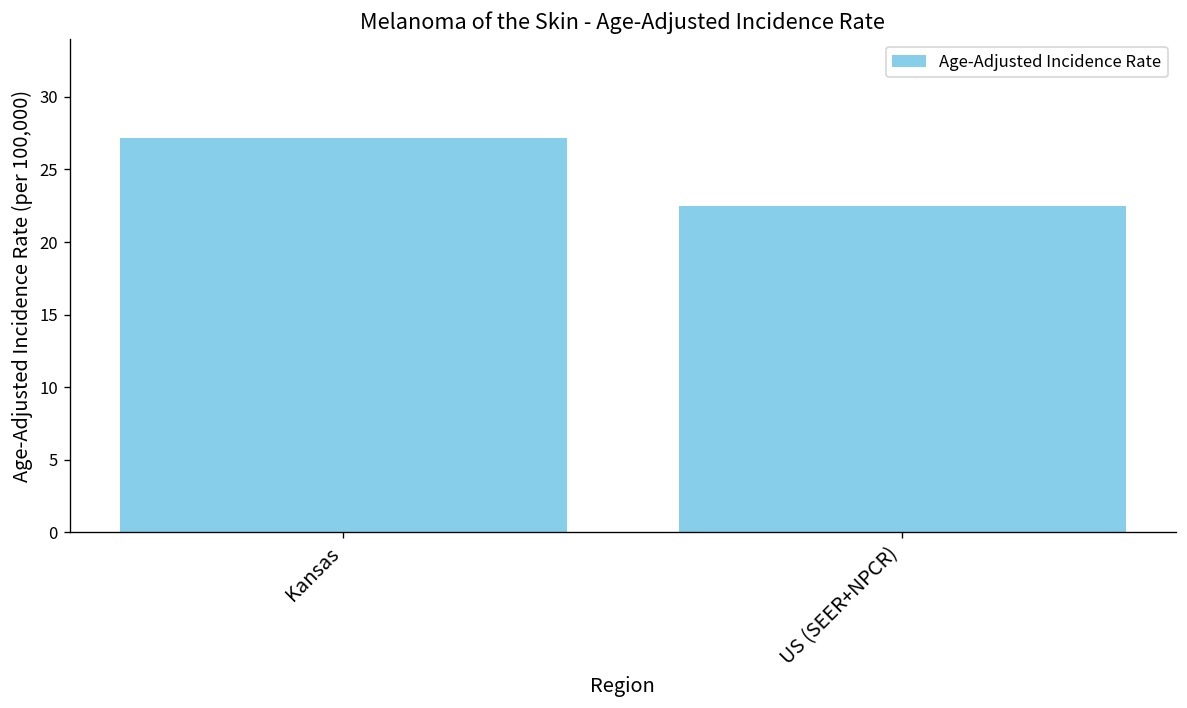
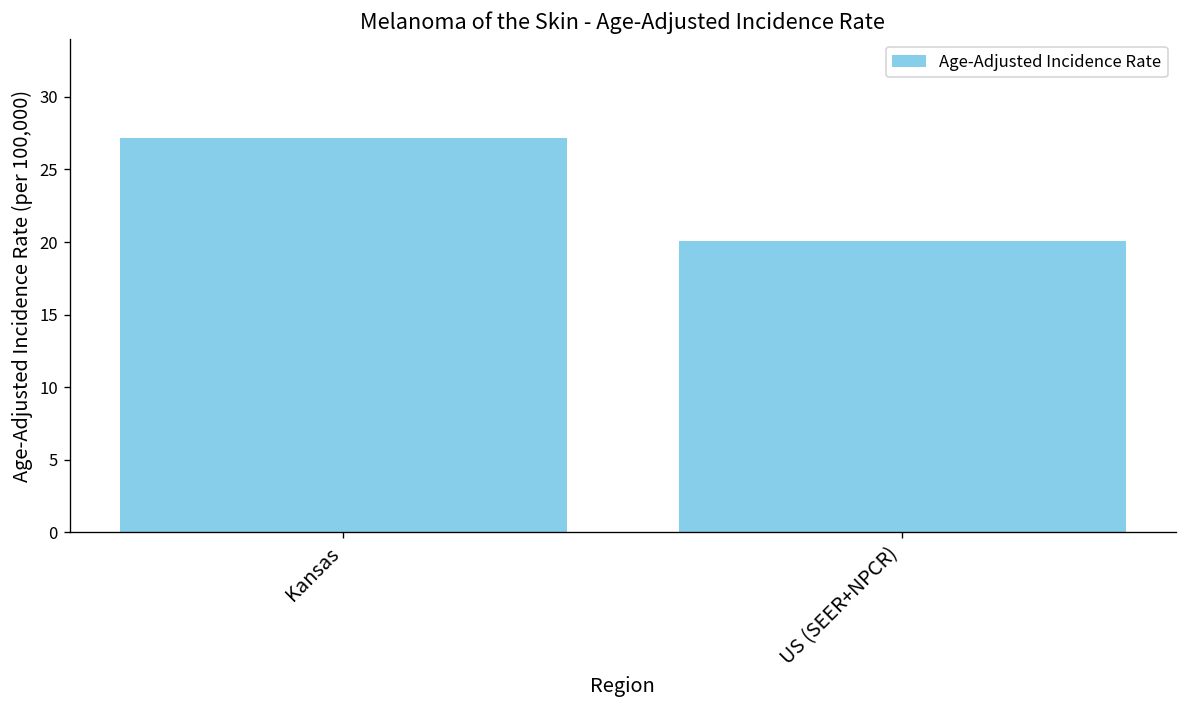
US (SEER+NPCR): 22.5 -> 20.1
